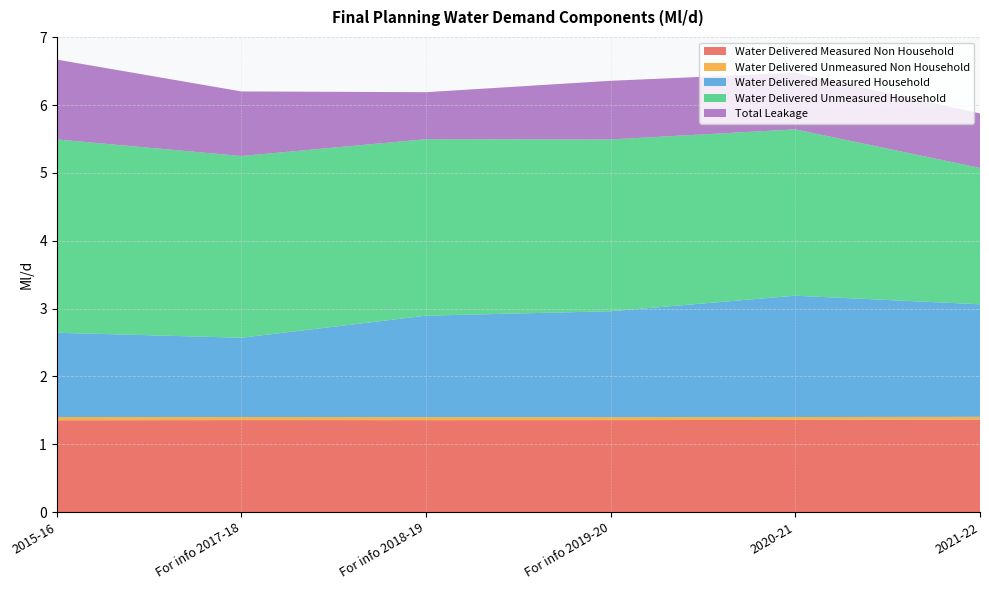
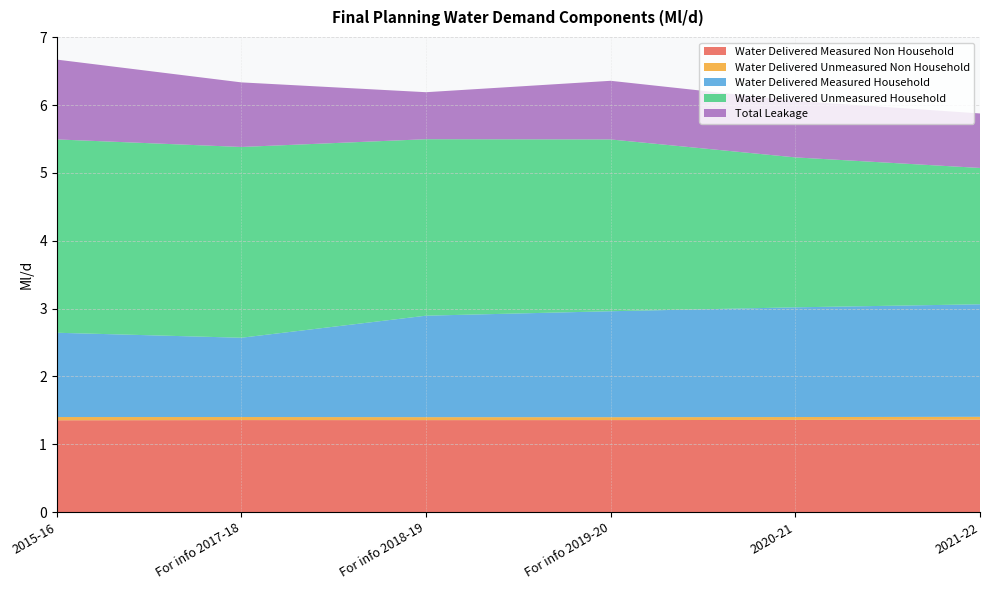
Water Delivered Unmeasured Household, For info 2017-18: 2.7 -> 2.8
Water Delivered Measured Household, 2020-21: 1.8 -> 1.6
Water Delivered Unmeasured Household, 2020-21: 2.5 -> 2.2
